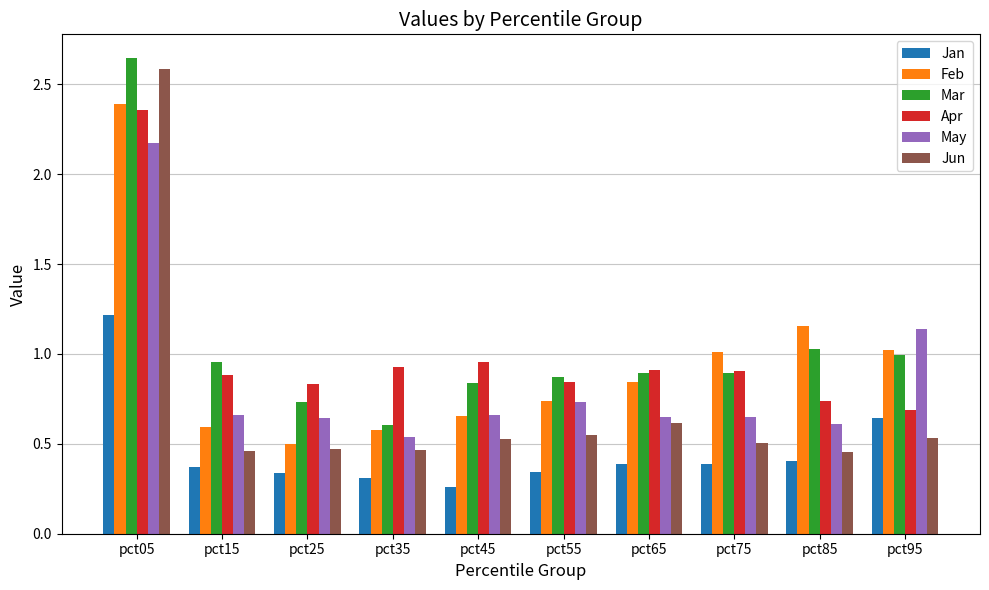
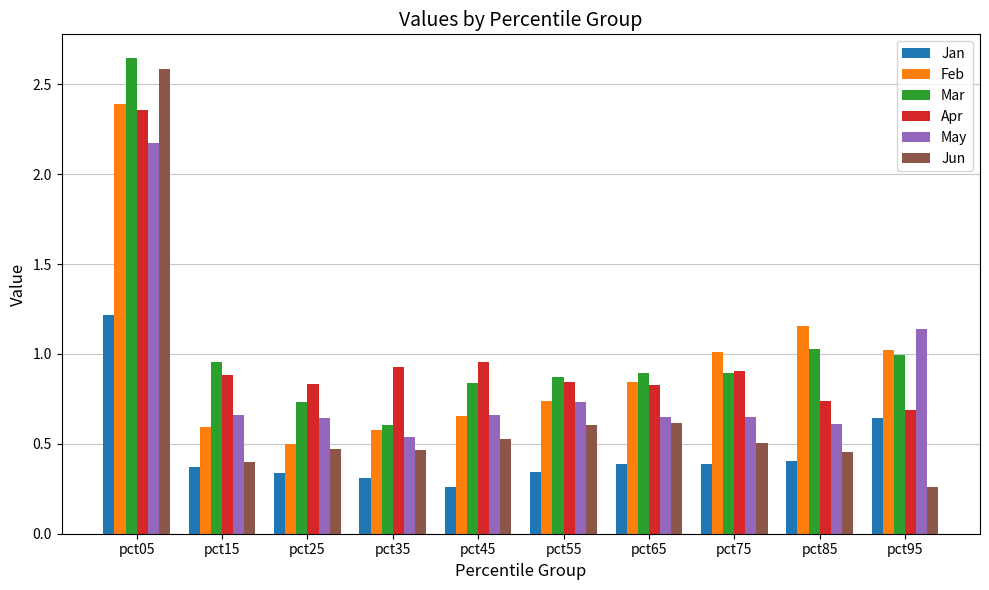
Jun, pct15: 0.46 -> 0.40
Jun, pct55: 0.55 -> 0.60
Apr, pct65: 0.91 -> 0.83
Jun, pct95: 0.53 -> 0.26
